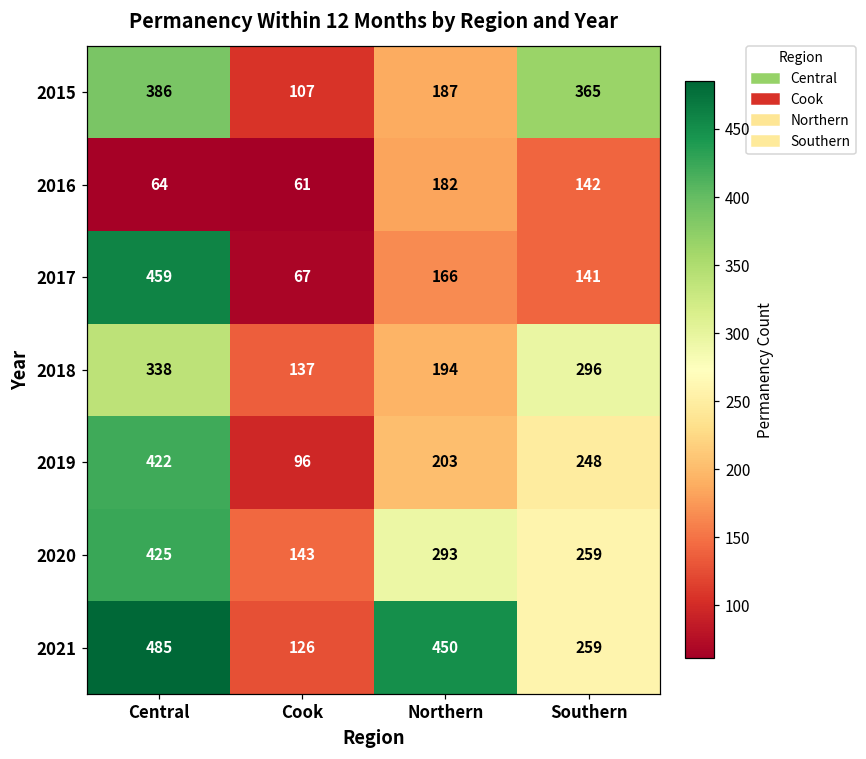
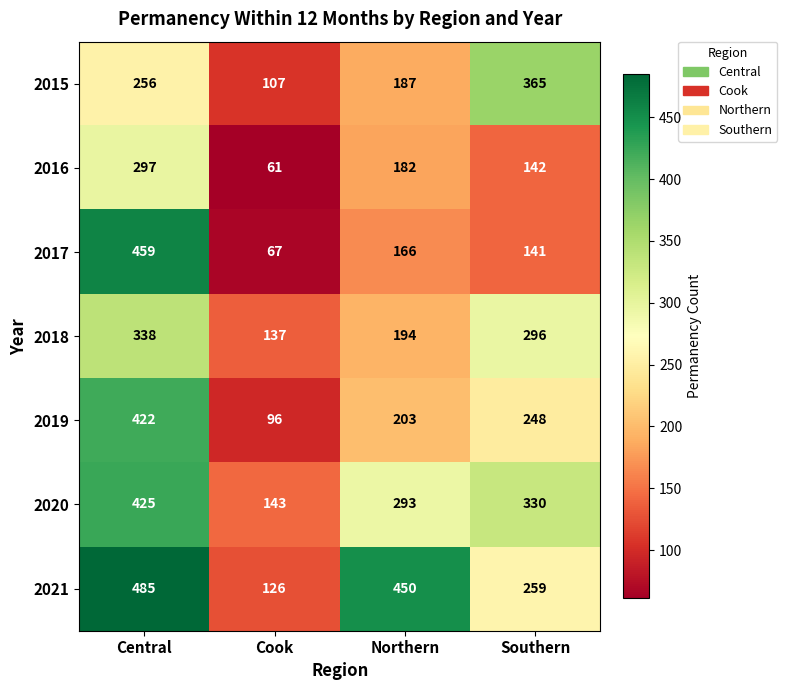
2015, Central: 386 -> 256
2016, Central: 64 -> 297
2020, Southern: 259 -> 330
